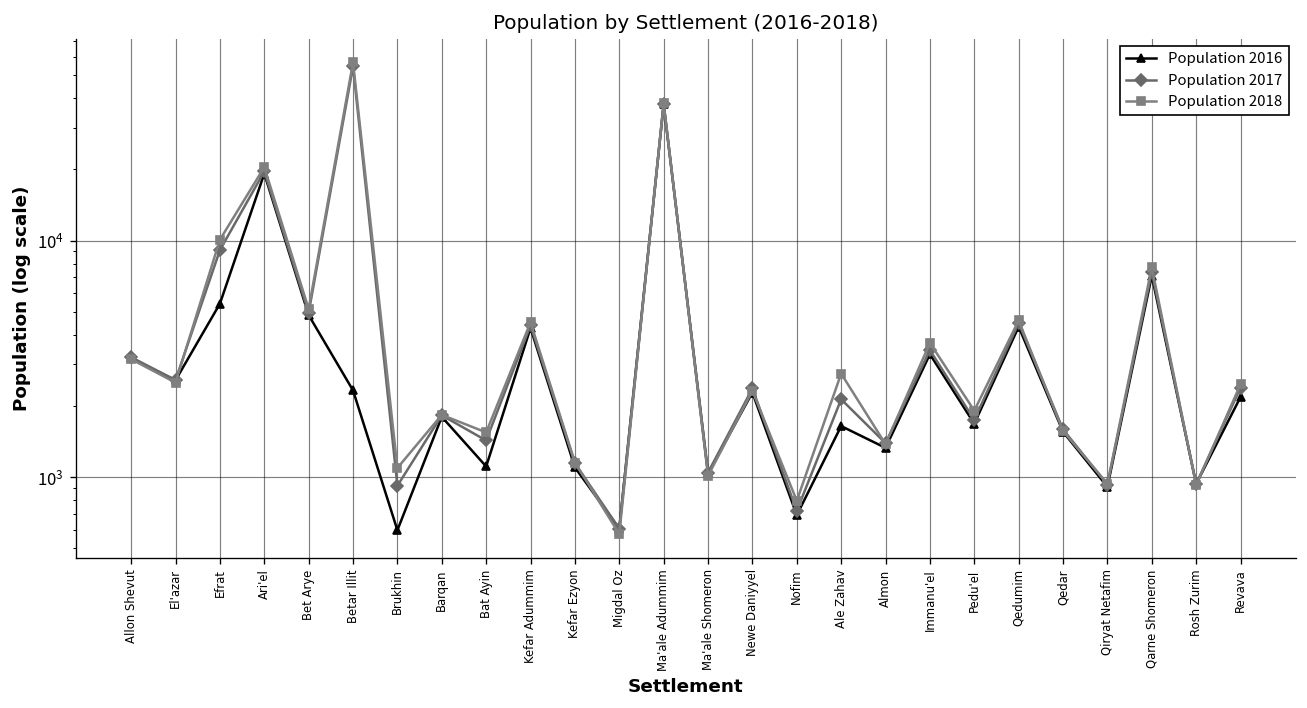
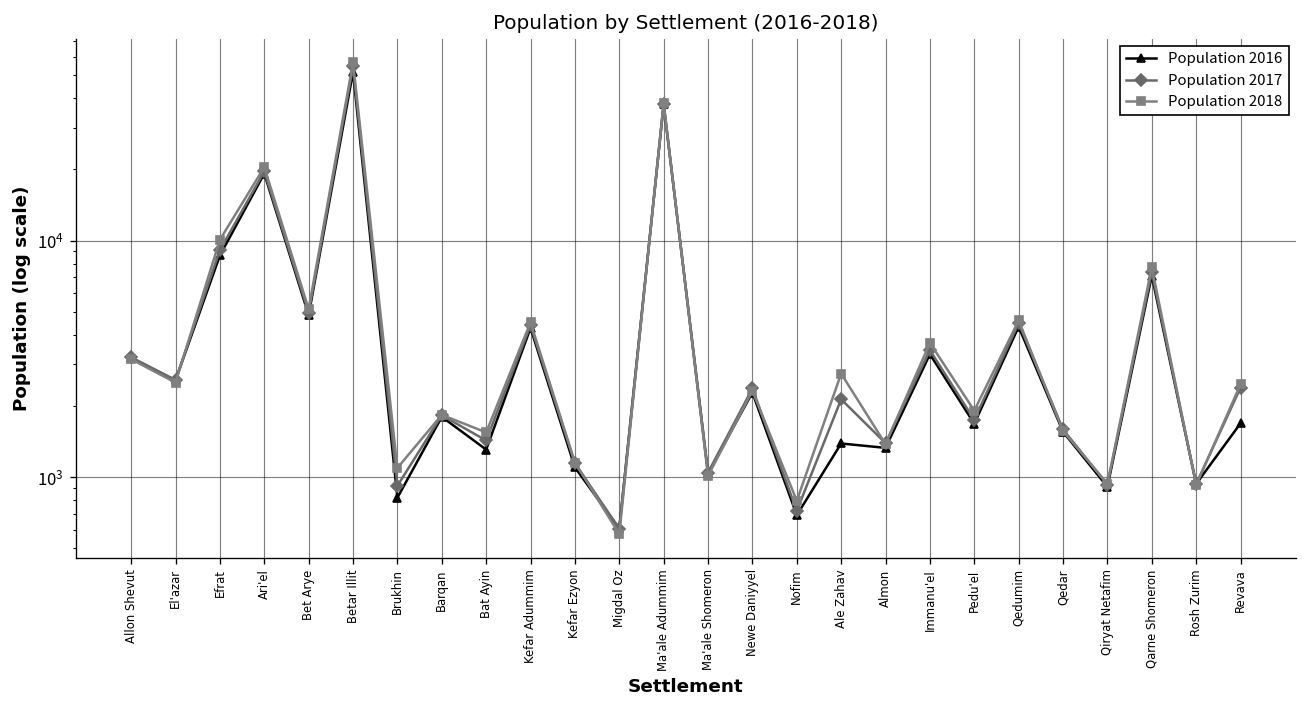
Population 2016, Efrat: 5400 -> 9000
Population 2016, Betar Illit: 2300 -> 52000
Population 2016, Brukhin: 600 -> 820
Population 2016, Bat Ayin: 1100 -> 1300
Population 2016, Ale Zahav: 1600 -> 1400
Population 2016, Revava: 2200 -> 1700
